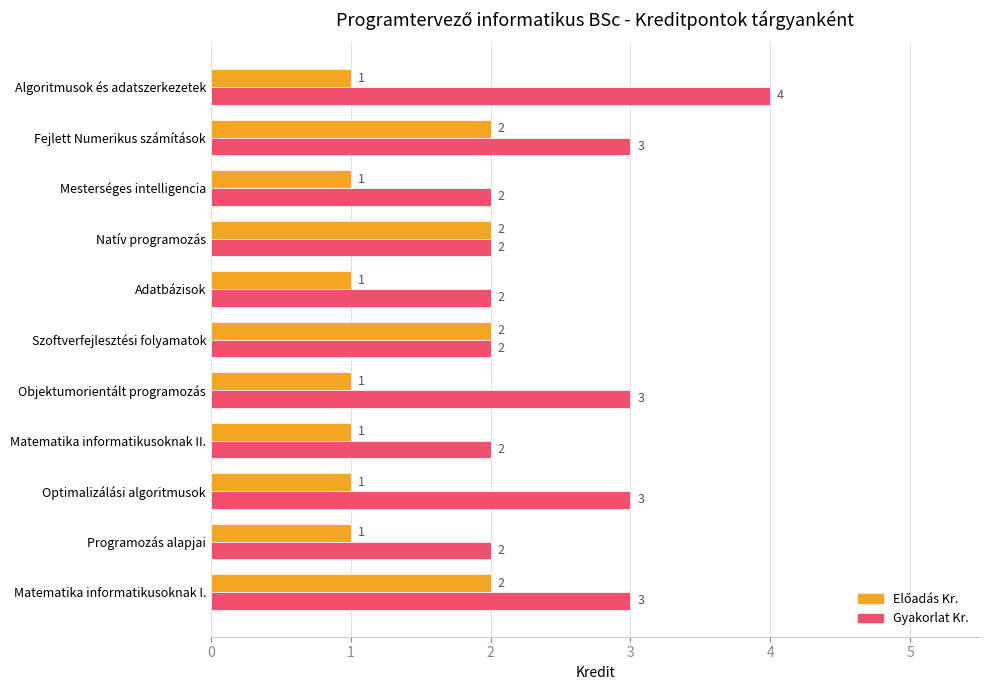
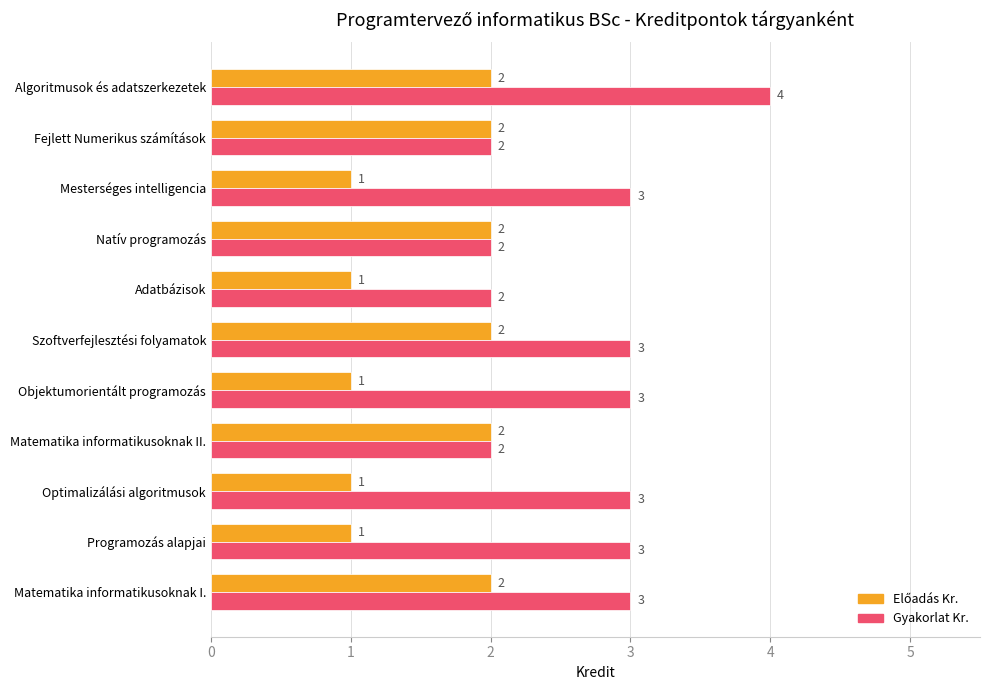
Előadás Kr., Algoritmusok és adatszerkezetek: 1 -> 2
Gyakorlat Kr., Fejlett Numerikus számítások: 3 -> 2
Gyakorlat Kr., Mesterséges intelligencia: 2 -> 3
Gyakorlat Kr., Szoftverfejlesztési folyamatok: 2 -> 3
Előadás Kr., Matematika informatikusoknak II.: 1 -> 2
Gyakorlat Kr., Programozás alapjai: 2 -> 3
